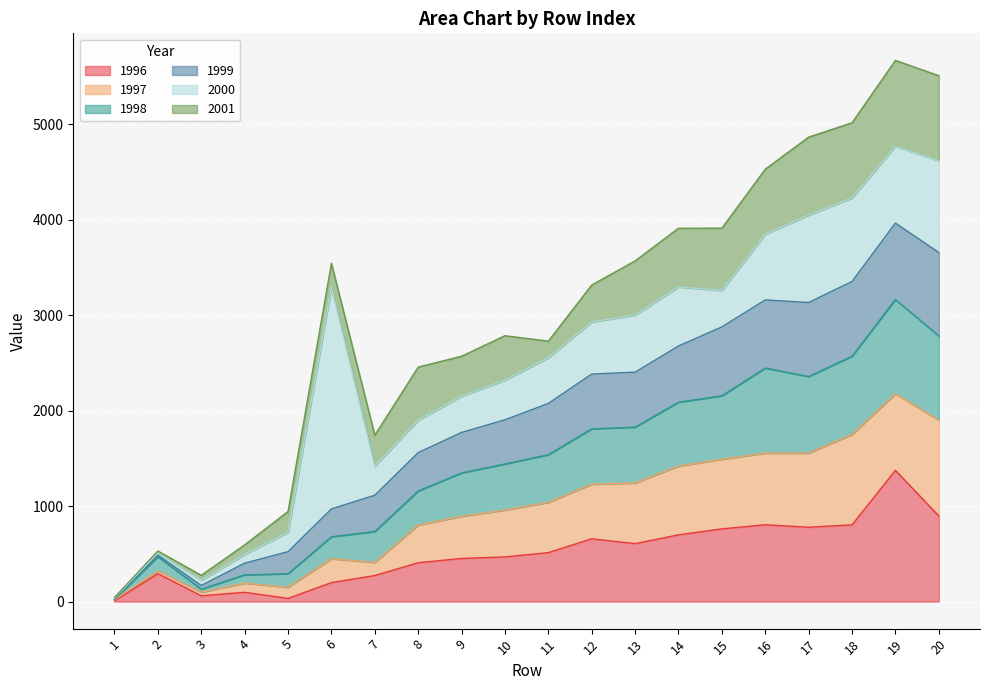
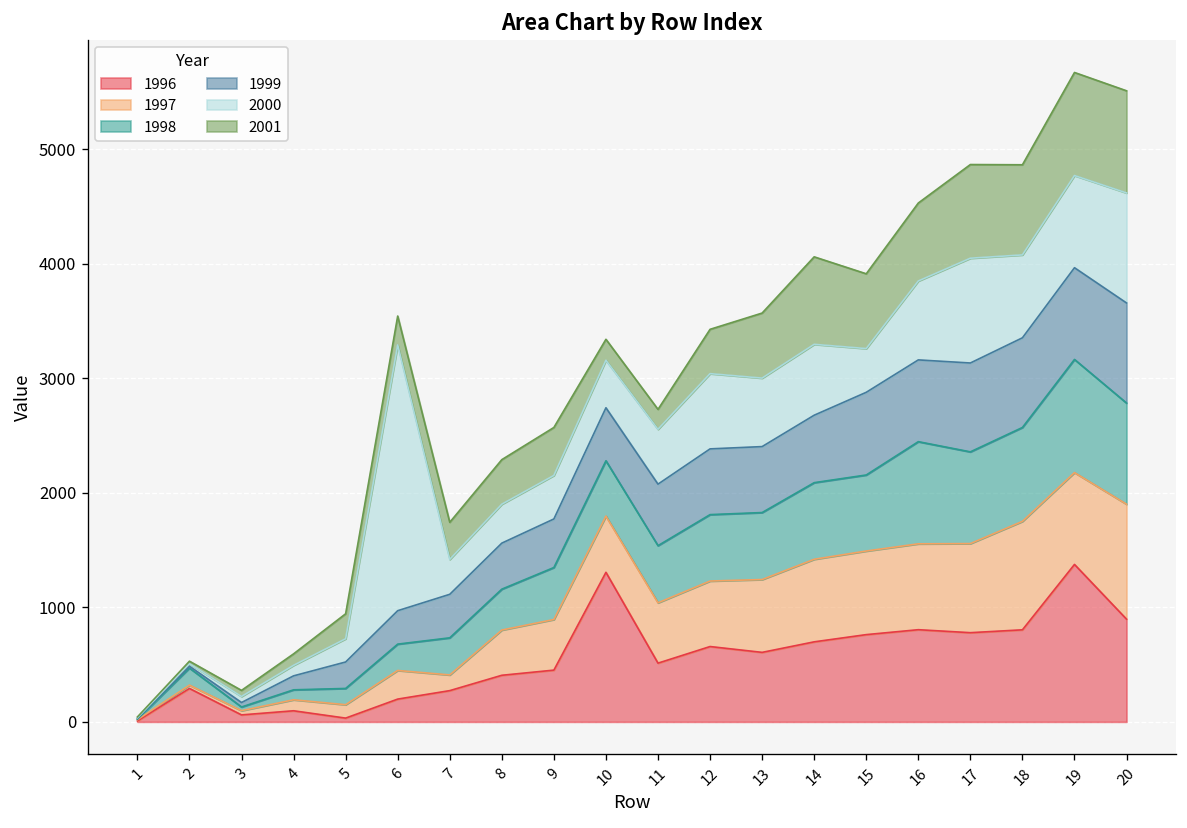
2001, 8: 600 -> 400
1996, 10: 500 -> 1300
2001, 10: 500 -> 200
2000, 12: 500 -> 700
2001, 14: 600 -> 800
2000, 18: 900 -> 700
